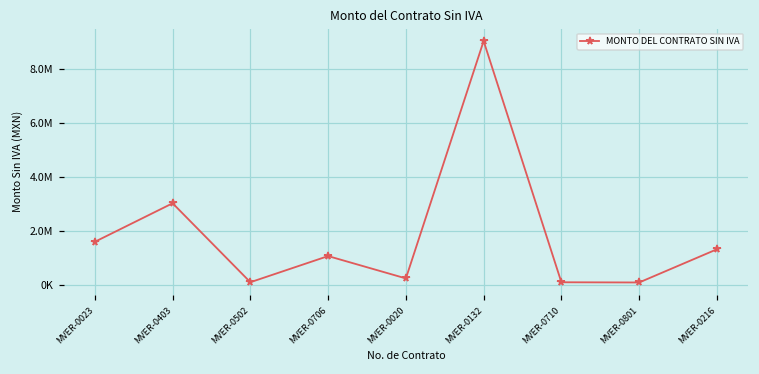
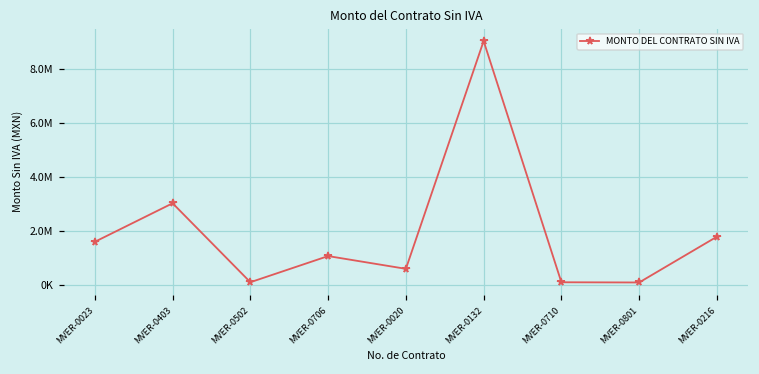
MVER-0020: 200000 -> 600000
MVER-0216: 1300000 -> 1800000
